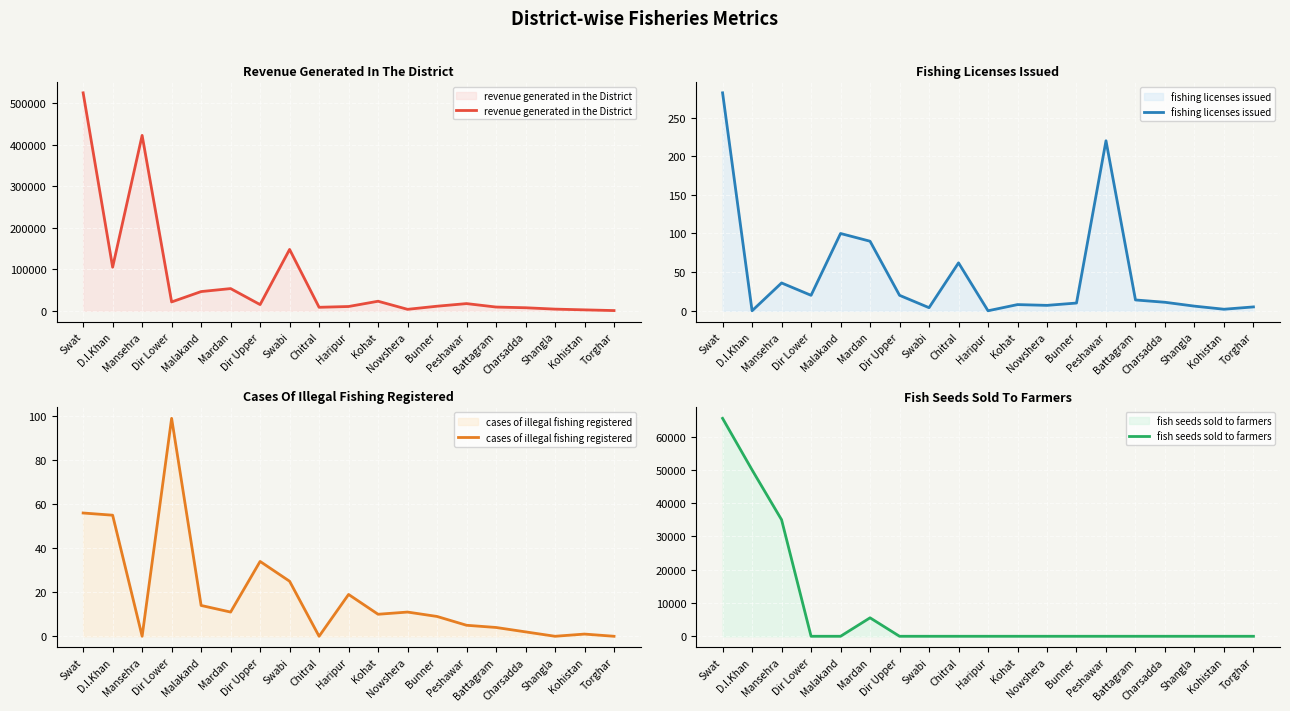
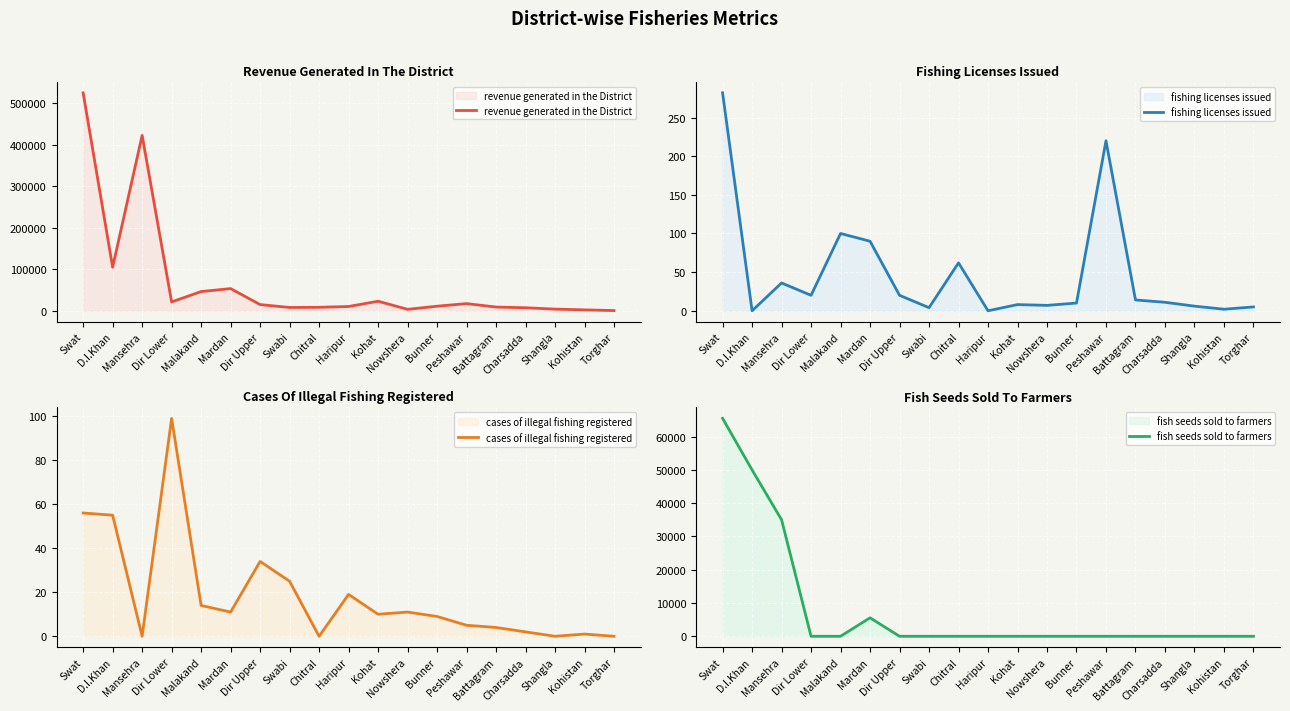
Revenue Generated In The District, Swabi: 150000 -> 10000
